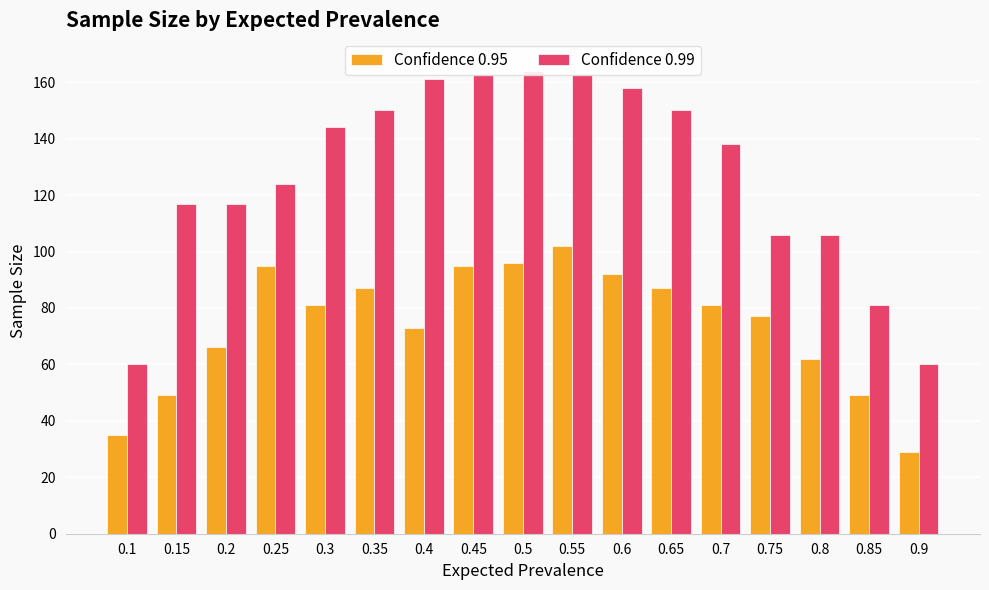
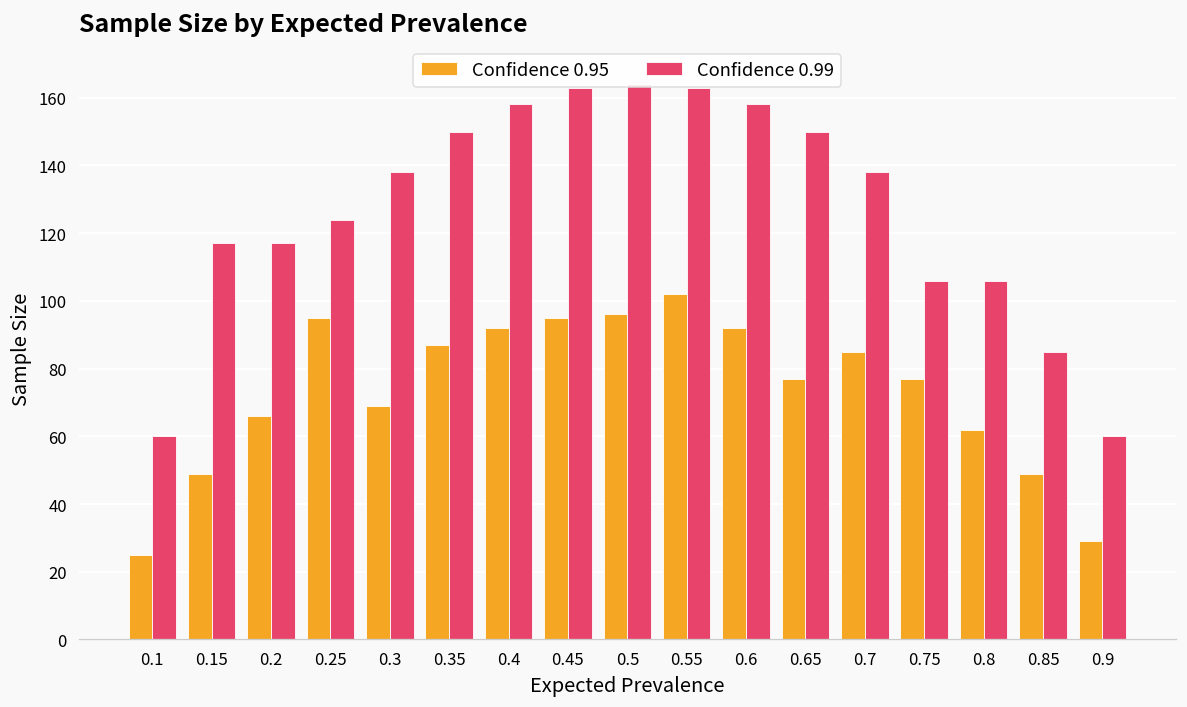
Confidence 0.95, 0.1: 35 -> 25
Confidence 0.95, 0.3: 81 -> 69
Confidence 0.99, 0.3: 144 -> 138
Confidence 0.95, 0.4: 73 -> 92
Confidence 0.99, 0.4: 161 -> 158
Confidence 0.95, 0.65: 87 -> 77
Confidence 0.95, 0.7: 81 -> 85
Confidence 0.99, 0.85: 81 -> 85
